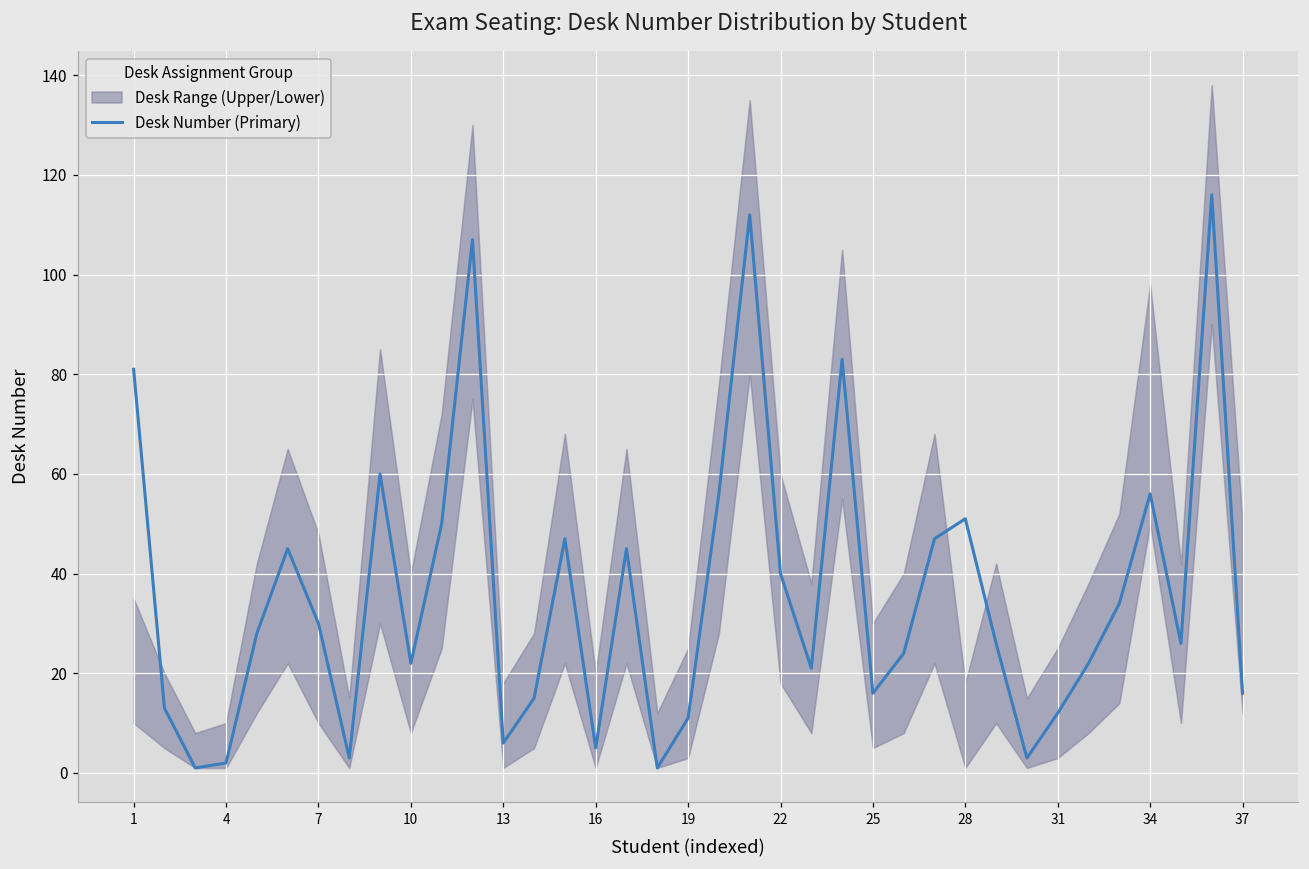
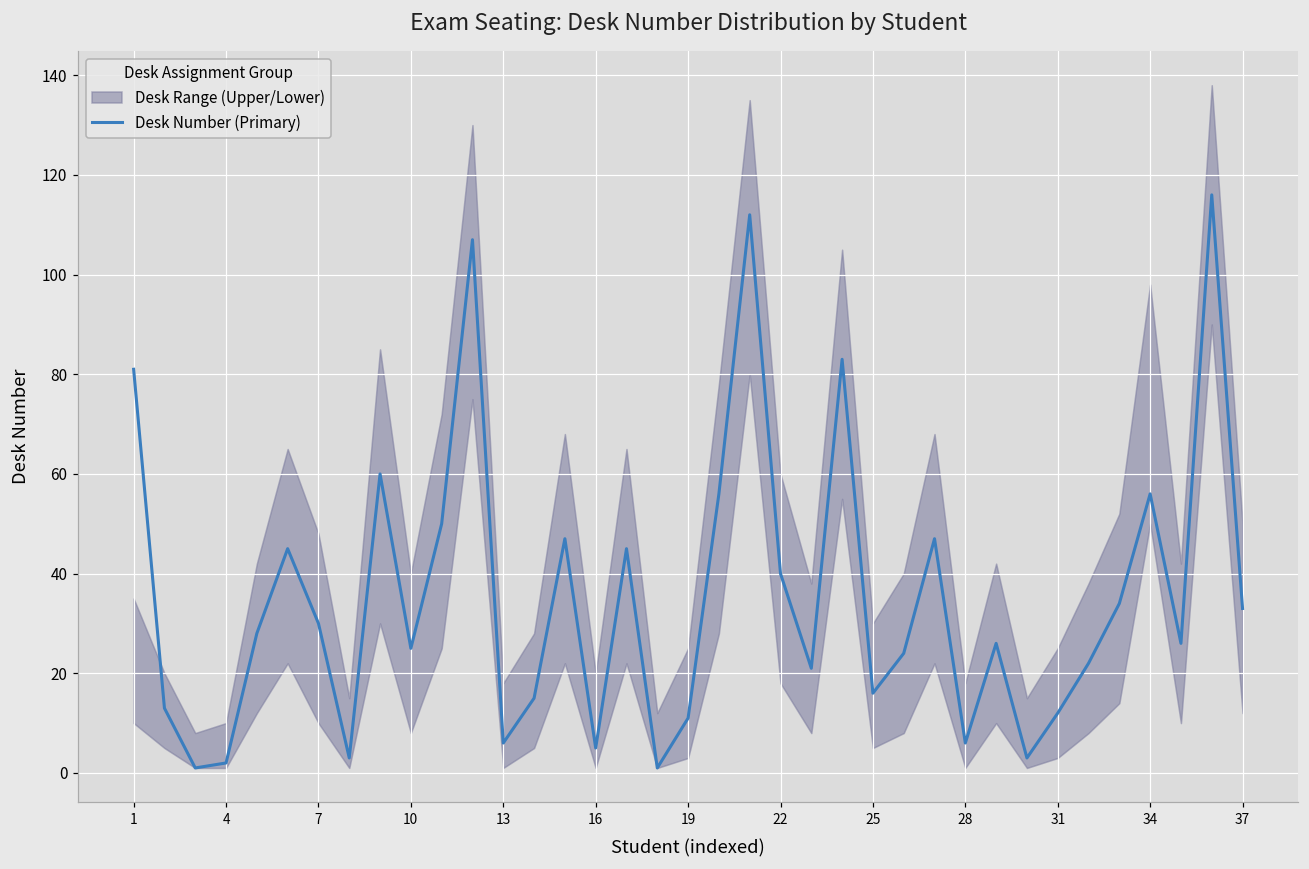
Desk Number (Primary), 10: 22 -> 25
Desk Number (Primary), 28: 51 -> 6
Desk Number (Primary), 37: 16 -> 33
